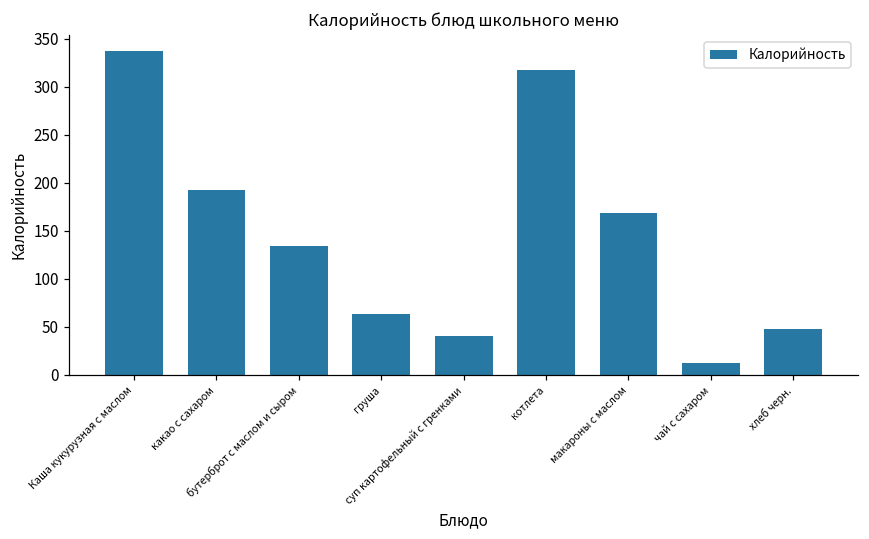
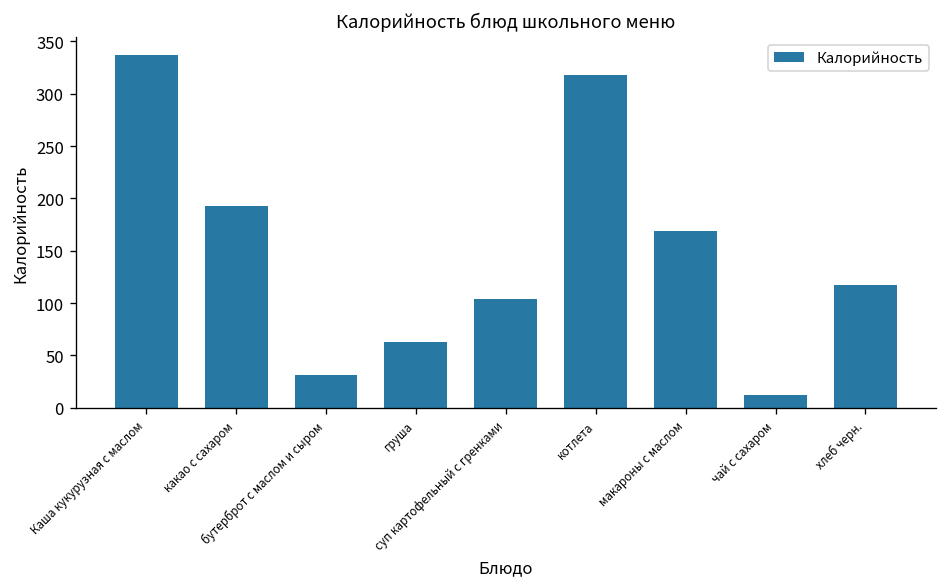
бутерброт с маслом и сыром: 130 -> 30
суп картофельный с гренками: 40 -> 100
хлеб черн.: 50 -> 120
